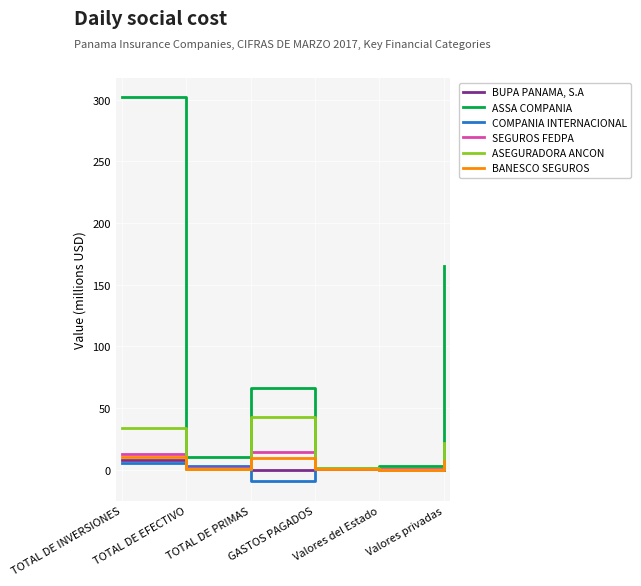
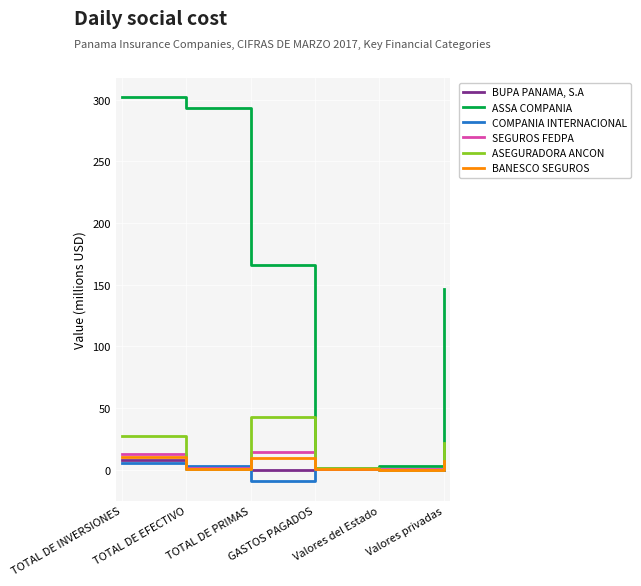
ASEGURADORA ANCON, TOTAL DE INVERSIONES: 34 -> 27
ASSA COMPANIA, TOTAL DE EFECTIVO: 10 -> 293
ASSA COMPANIA, TOTAL DE PRIMAS: 66 -> 166
ASSA COMPANIA, Valores privadas: 165 -> 146
